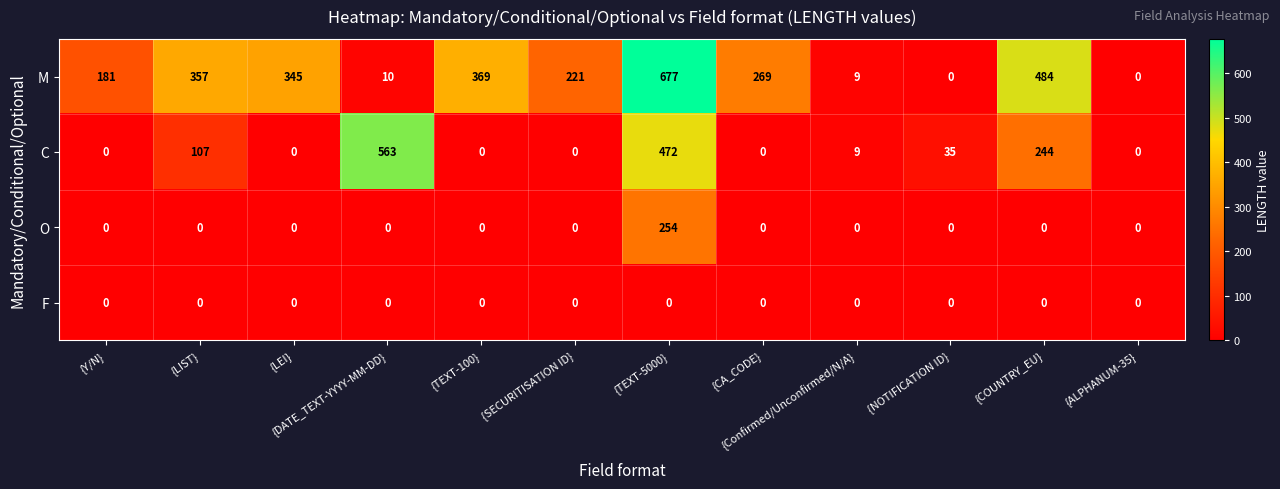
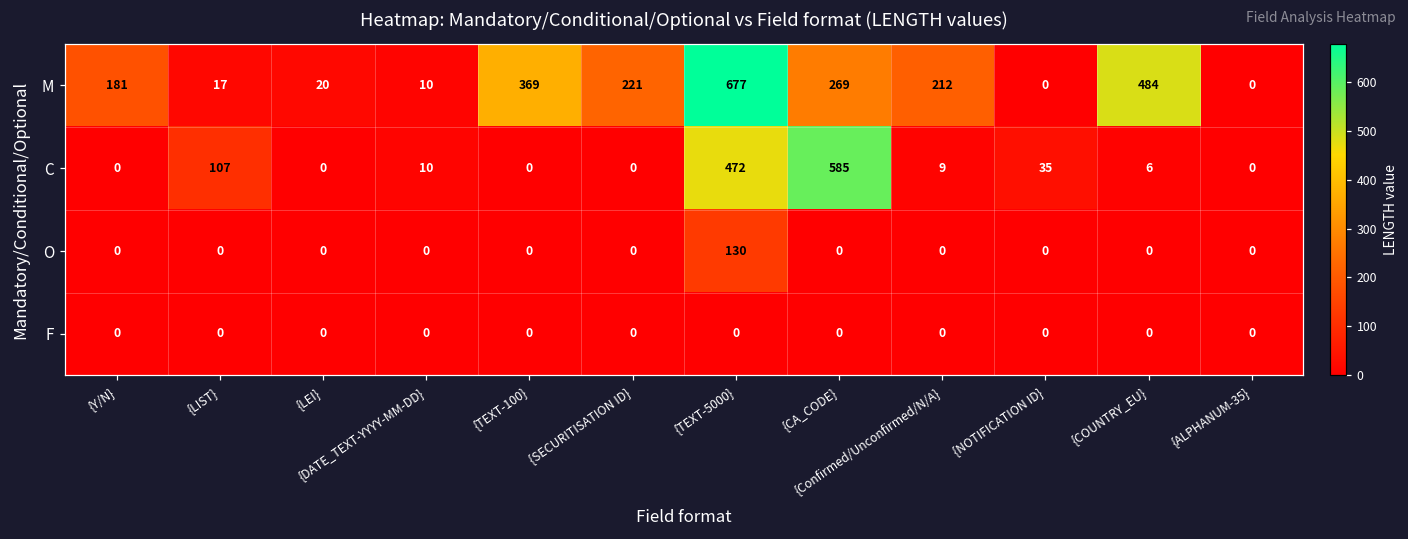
M, {LIST}: 357 -> 17
M, {LEI}: 345 -> 20
M, {Confirmed/Unconfirmed/N/A}: 9 -> 212
C, {DATE_TEXT-YYYY-MM-DD}: 563 -> 10
C, {CA_CODE}: 0 -> 585
C, {COUNTRY_EU}: 244 -> 6
O, {TEXT-5000}: 254 -> 130
